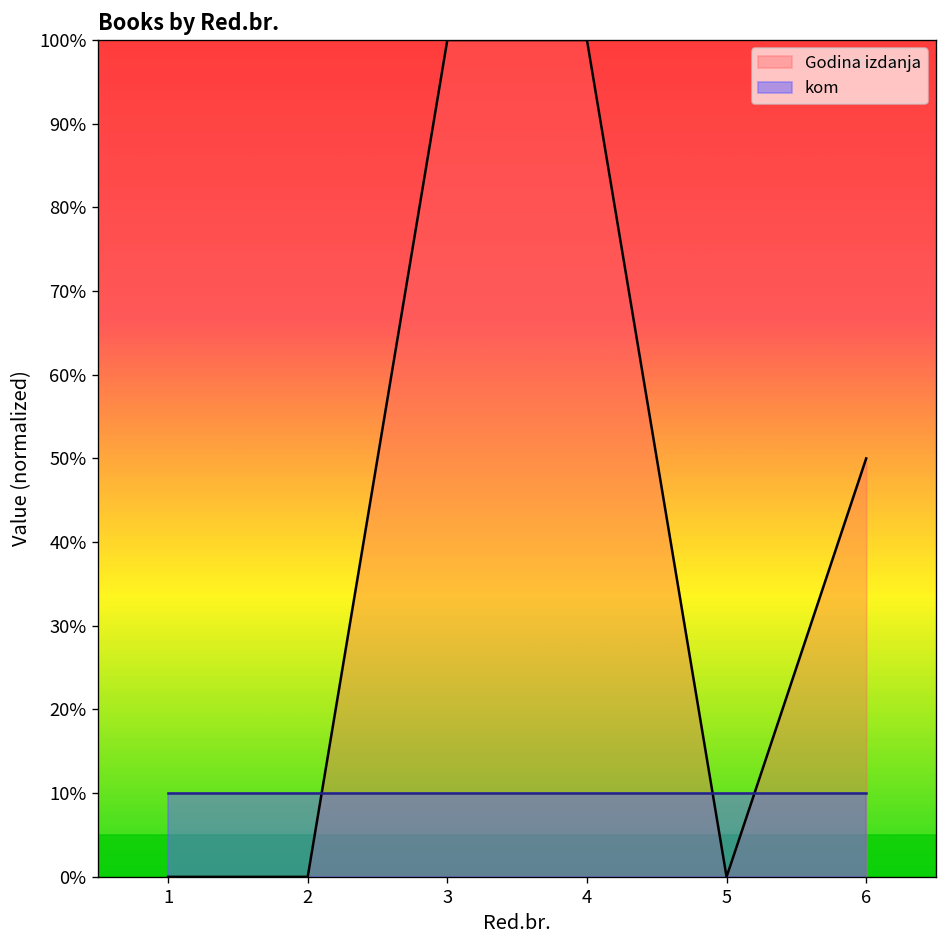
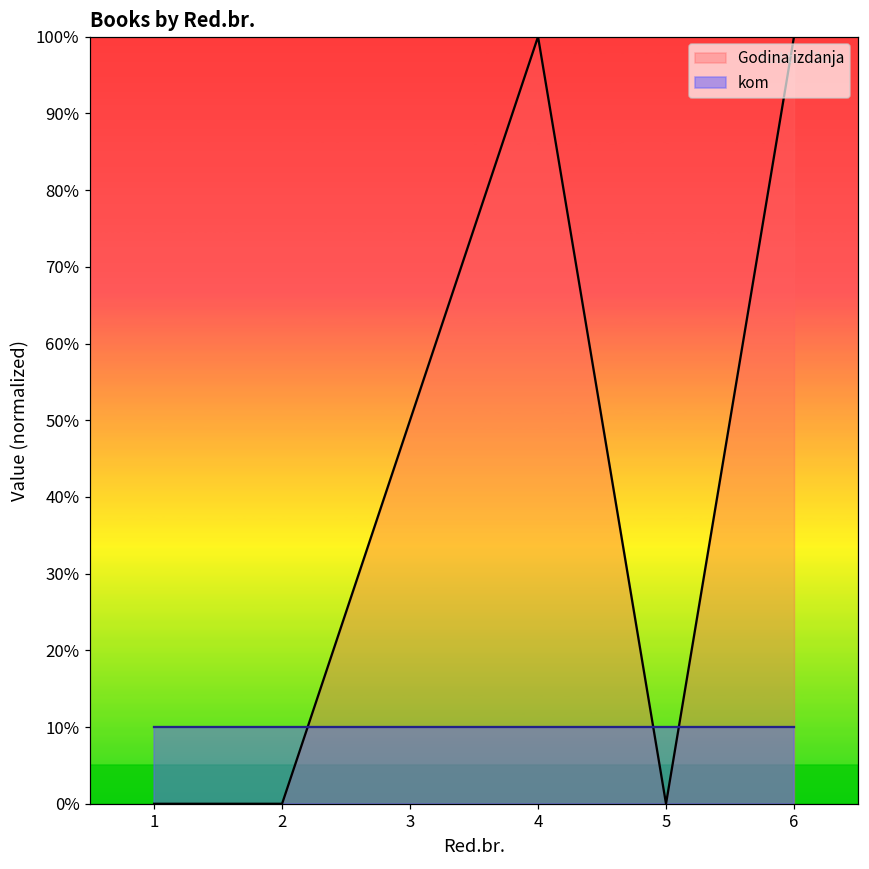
Godina izdanja, 3: 100% -> 50%
Godina izdanja, 6: 50% -> 100%
